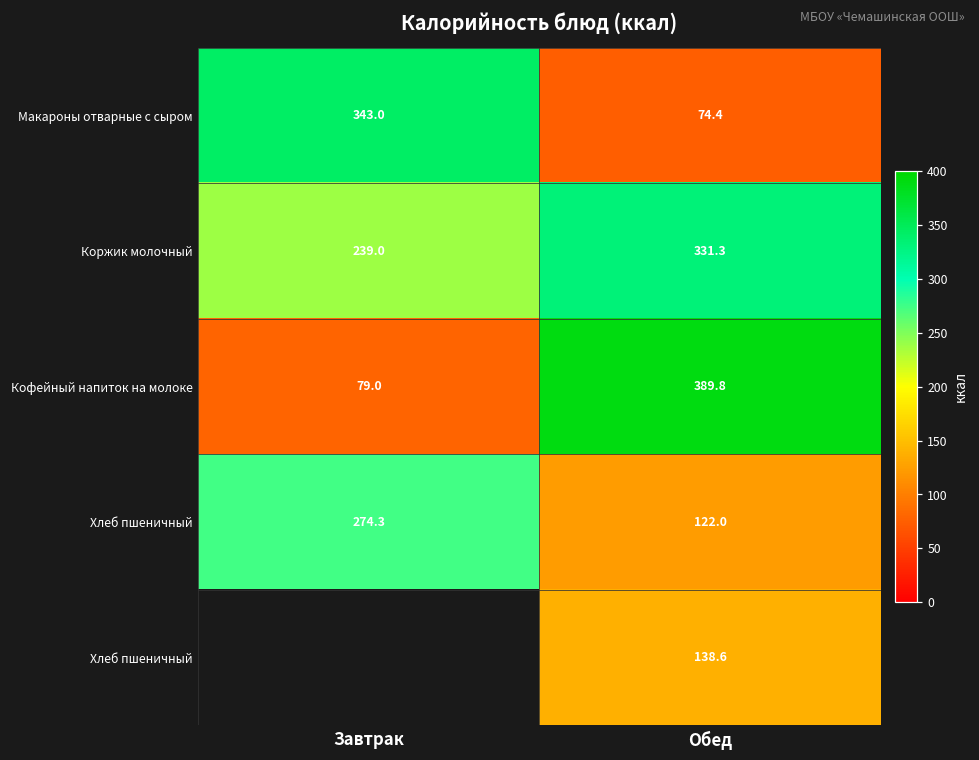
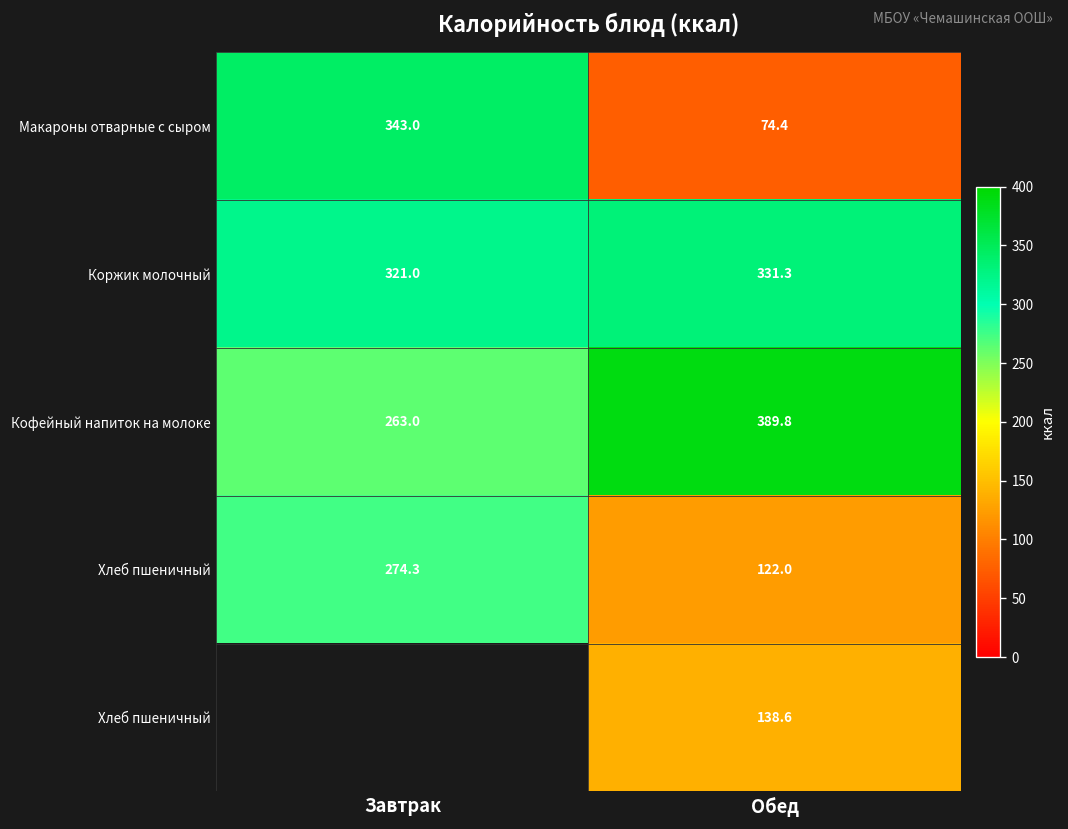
Коржик молочный, Завтрак: 239.0 -> 321.0
Кофейный напиток на молоке, Завтрак: 79.0 -> 263.0
